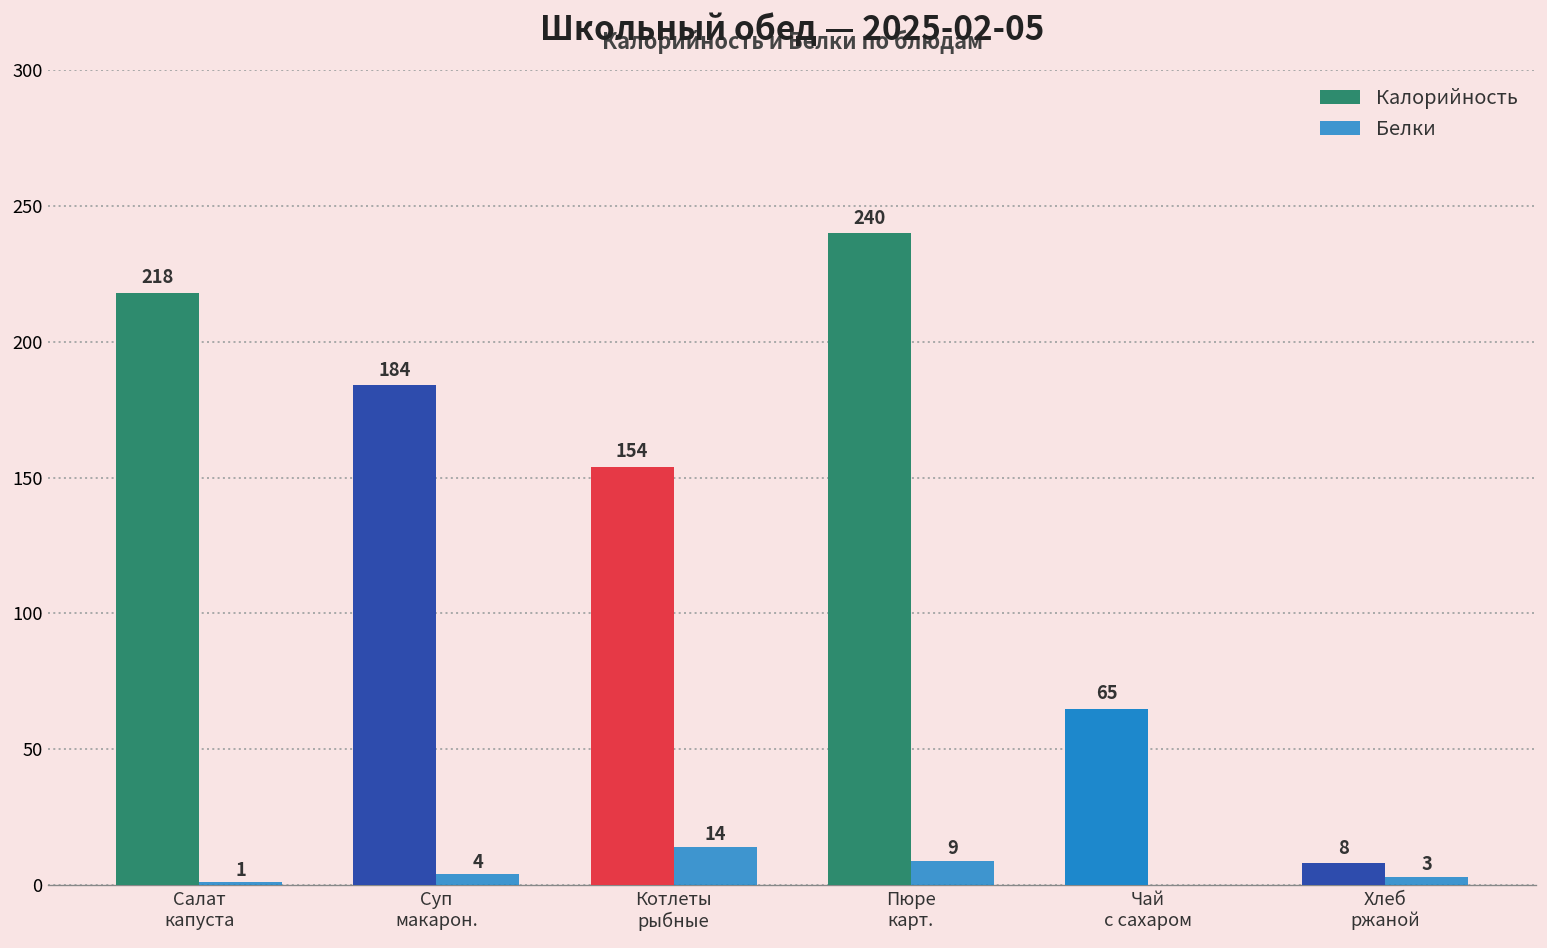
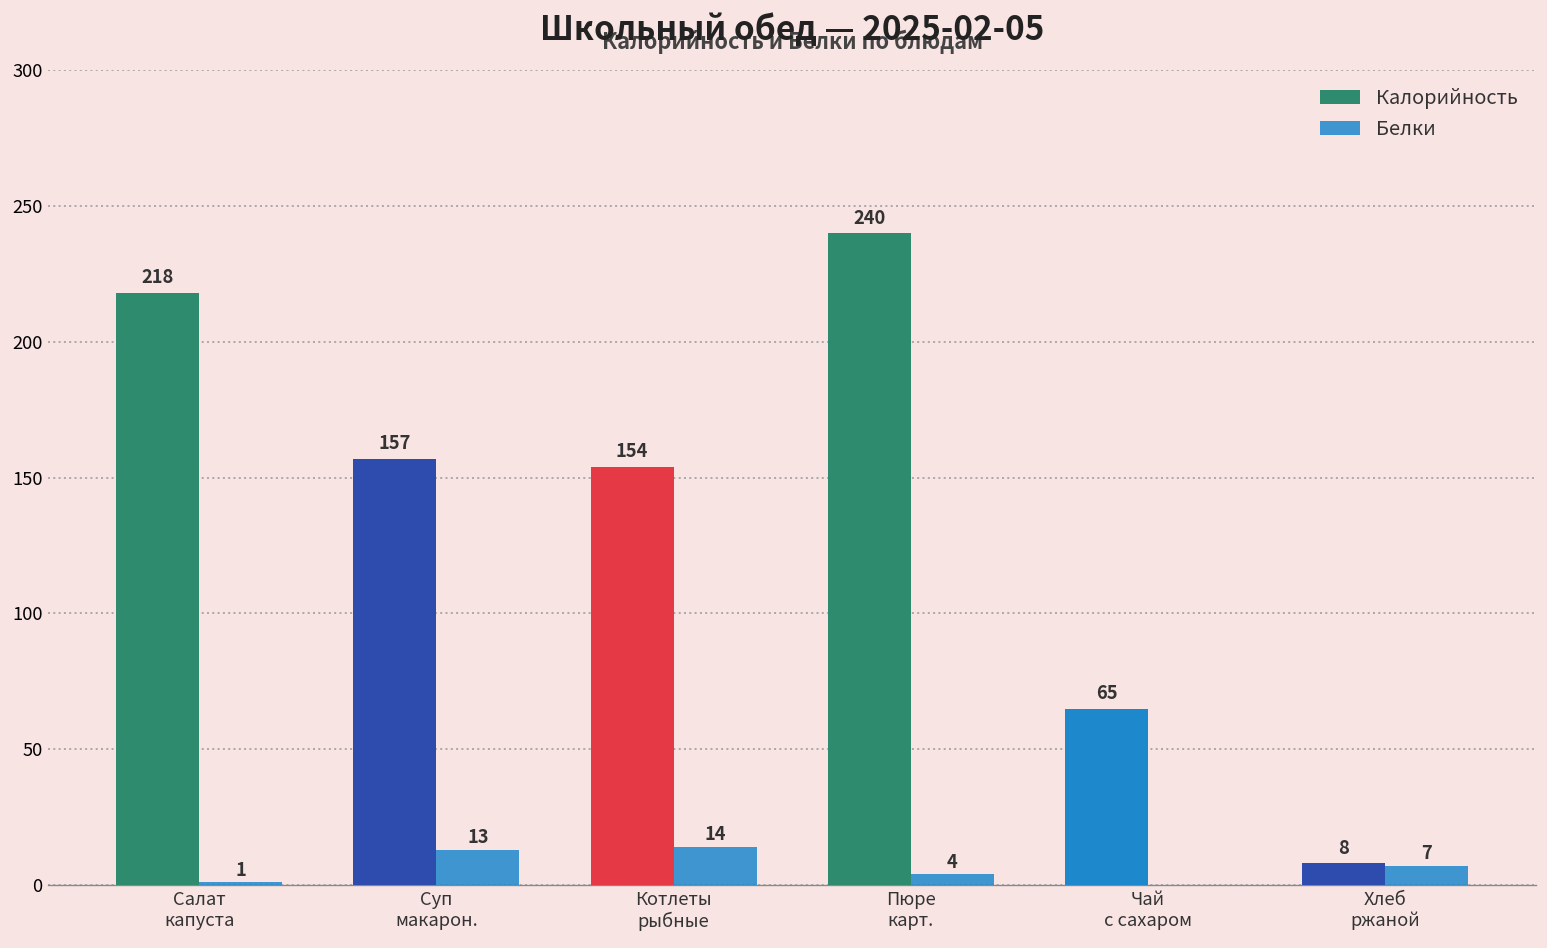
Калорийность, Суп макарон.: 184 -> 157
Белки, Суп макарон.: 4 -> 13
Белки, Пюре карт.: 9 -> 4
Белки, Хлеб ржаной: 3 -> 7
